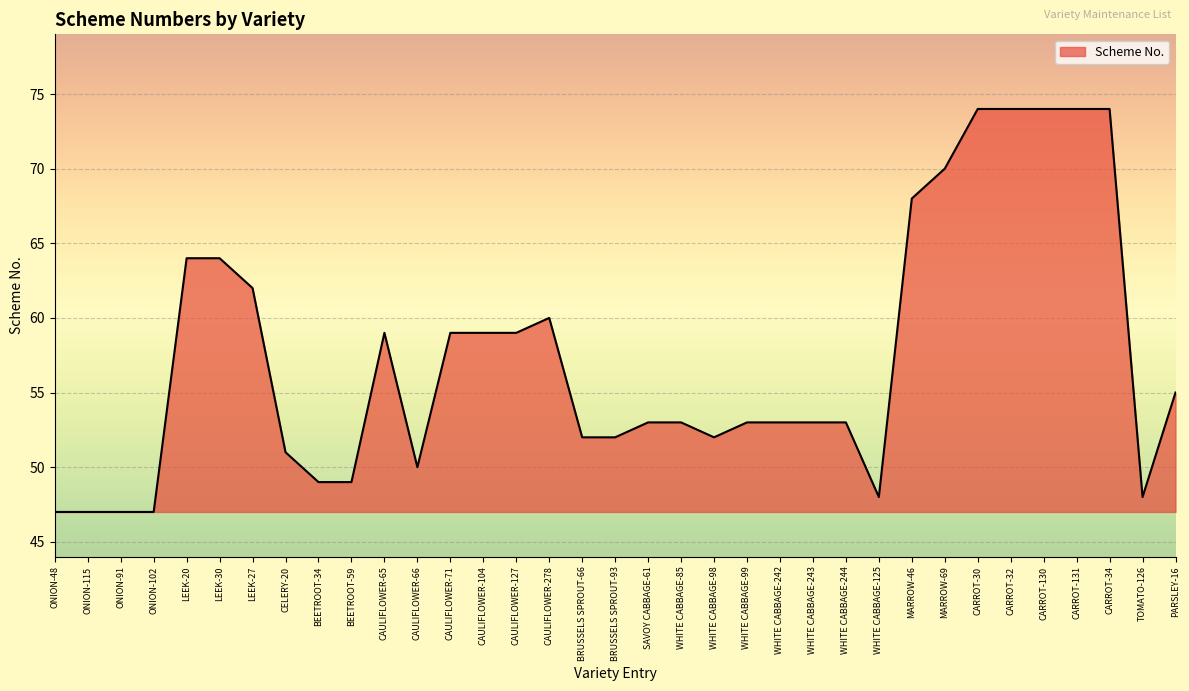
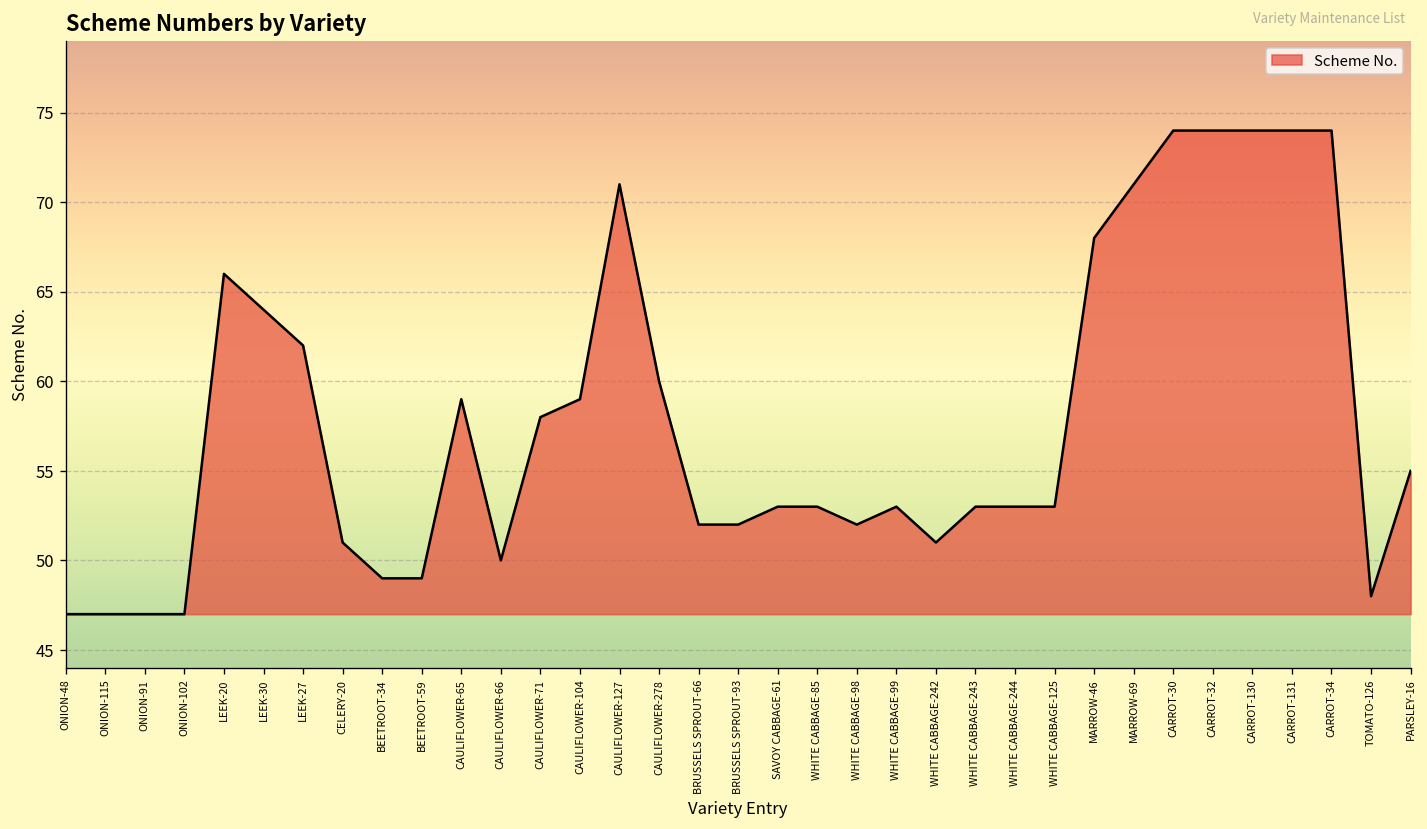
LEEK-20: 64 -> 66
CAULIFLOWER-71: 59 -> 58
CAULIFLOWER-127: 59 -> 71
WHITE CABBAGE-242: 53 -> 51
WHITE CABBAGE-125: 48 -> 53
MARROW-69: 70 -> 71
